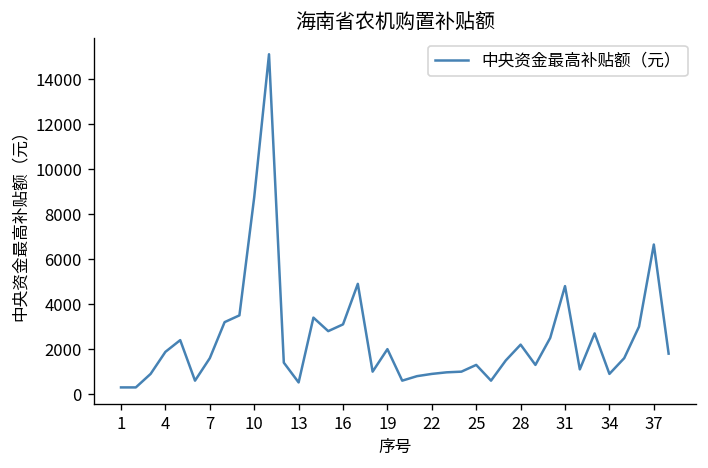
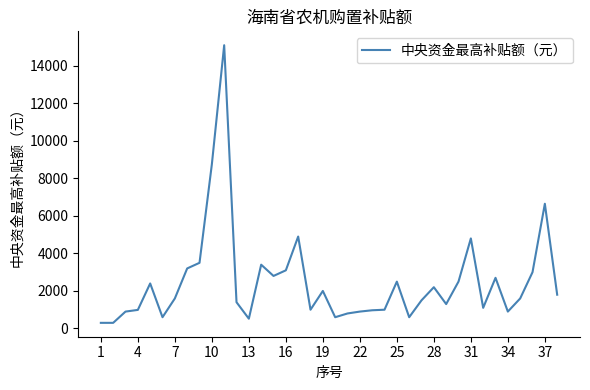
4: 1900 -> 1000
25: 1300 -> 2500
